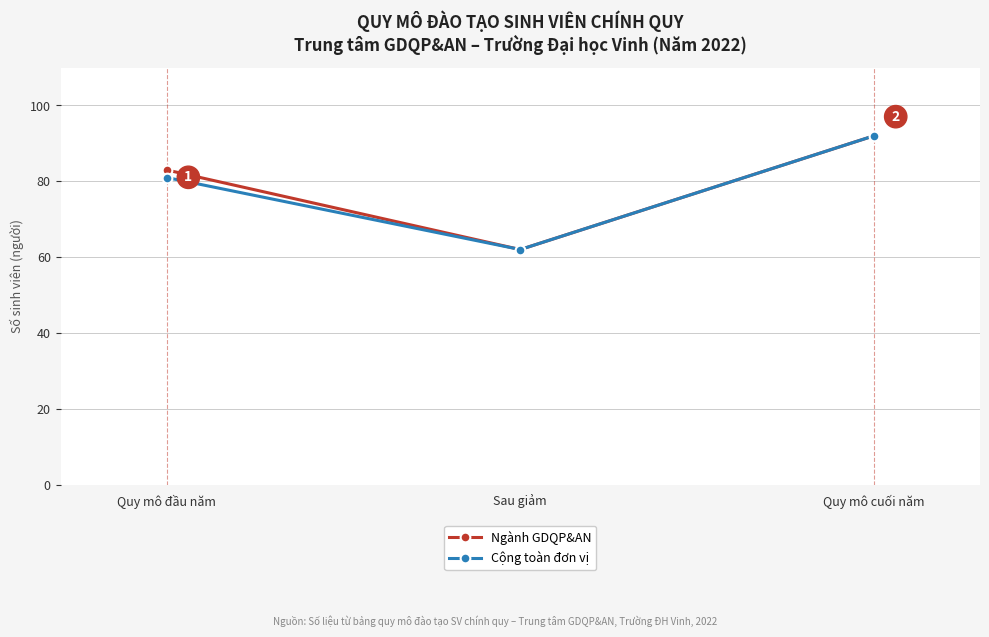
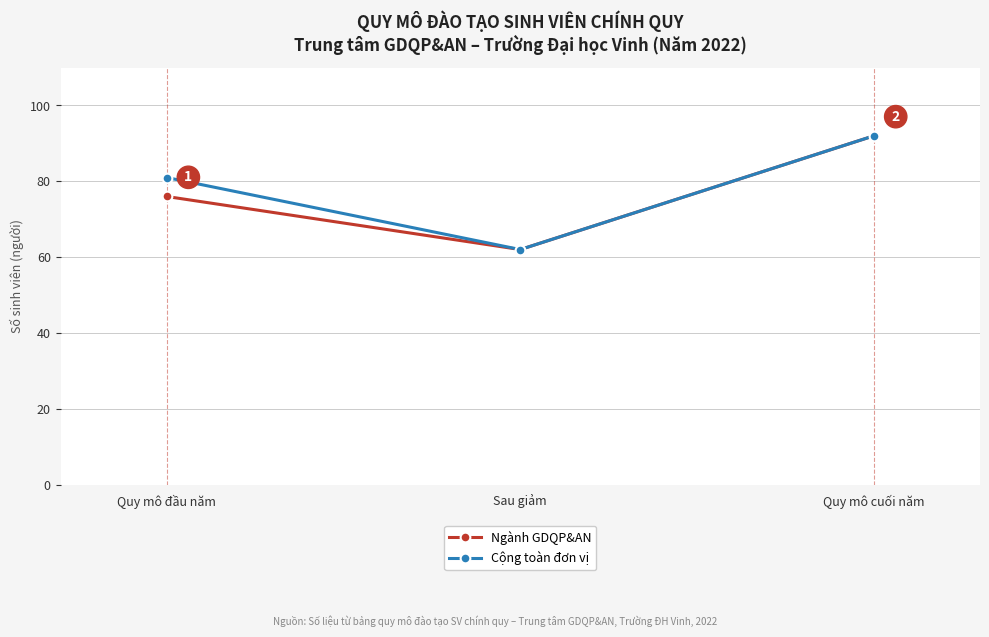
Ngành GDQP&AN, Quy mô đầu năm: 83 -> 76
